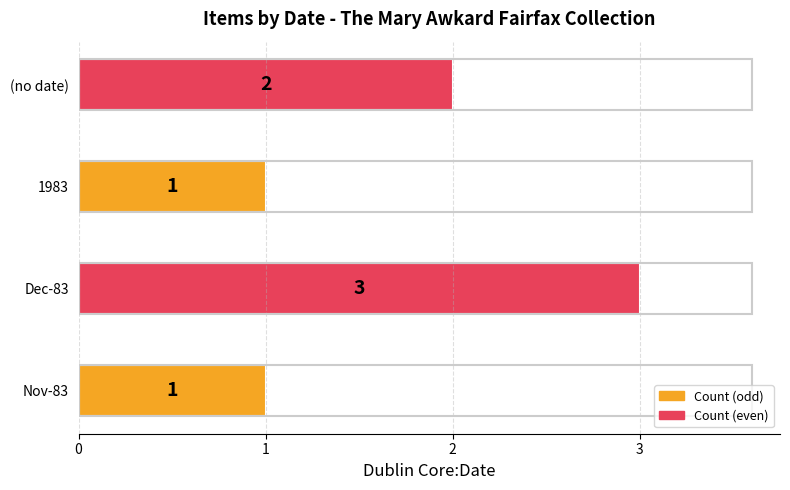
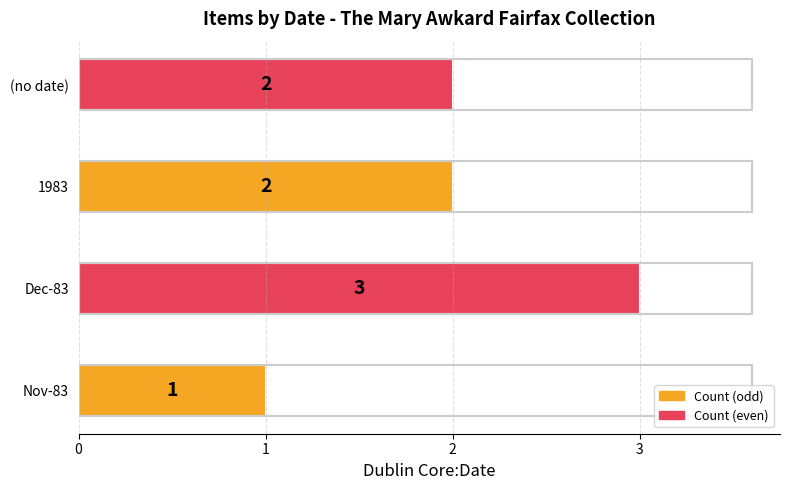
1983: 1 -> 2
